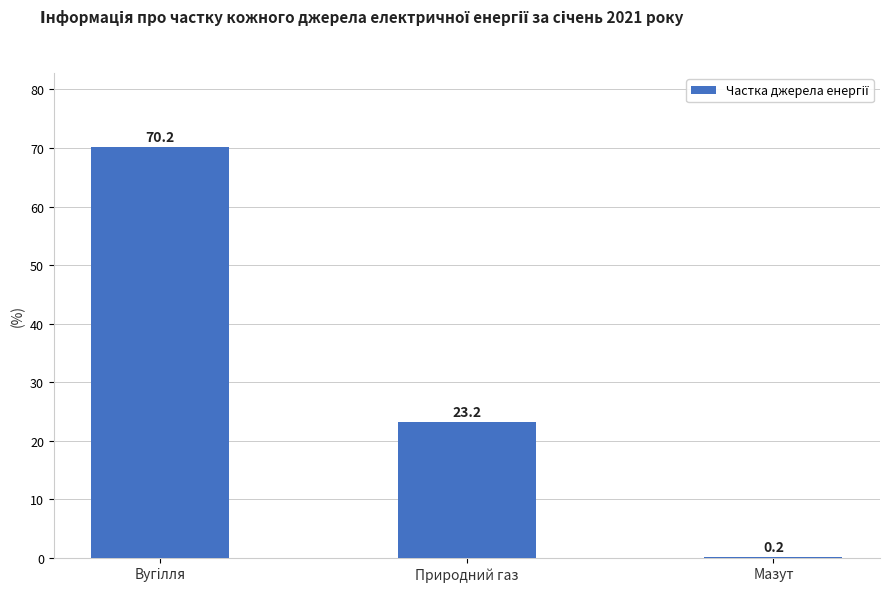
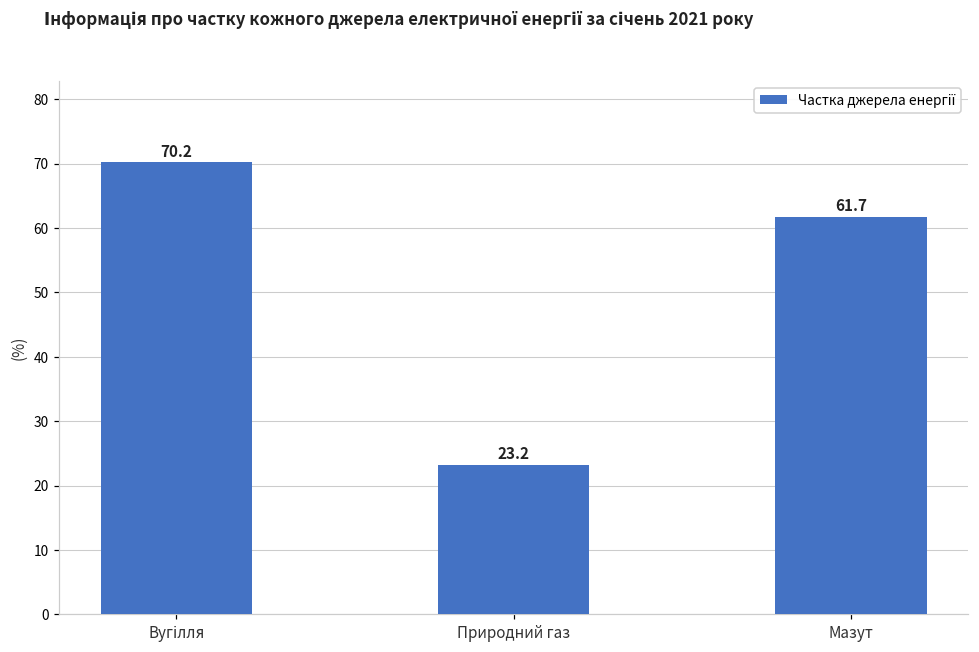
Мазут: 0.2 -> 61.7
